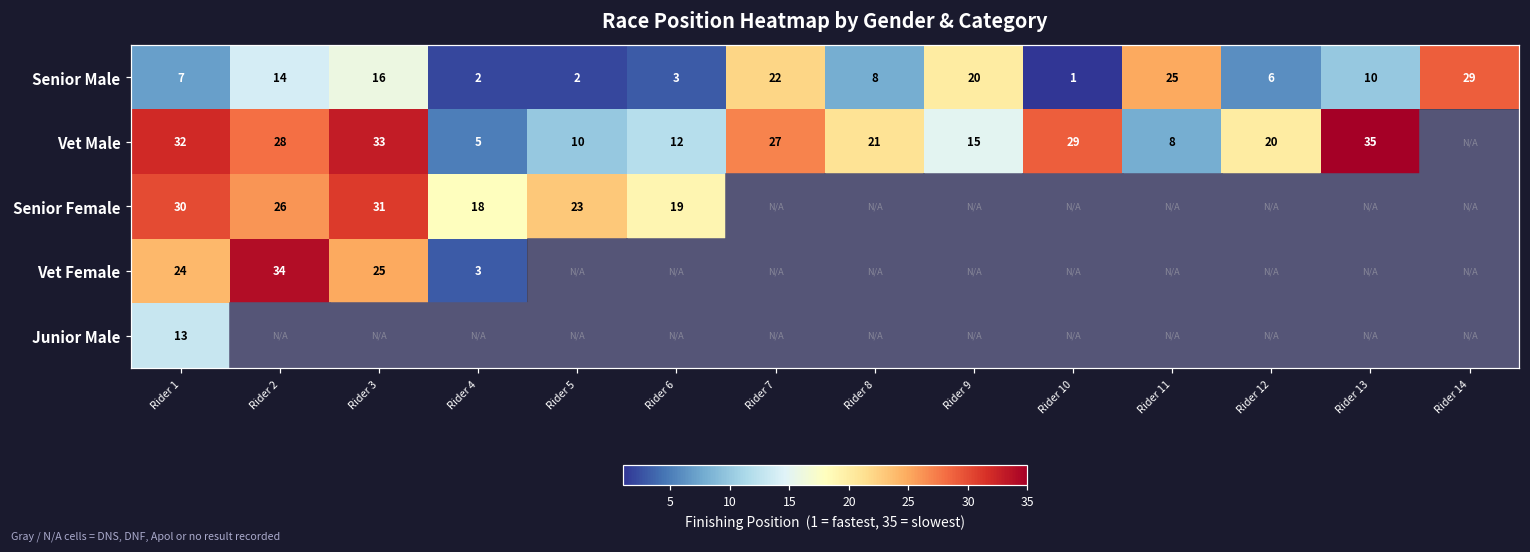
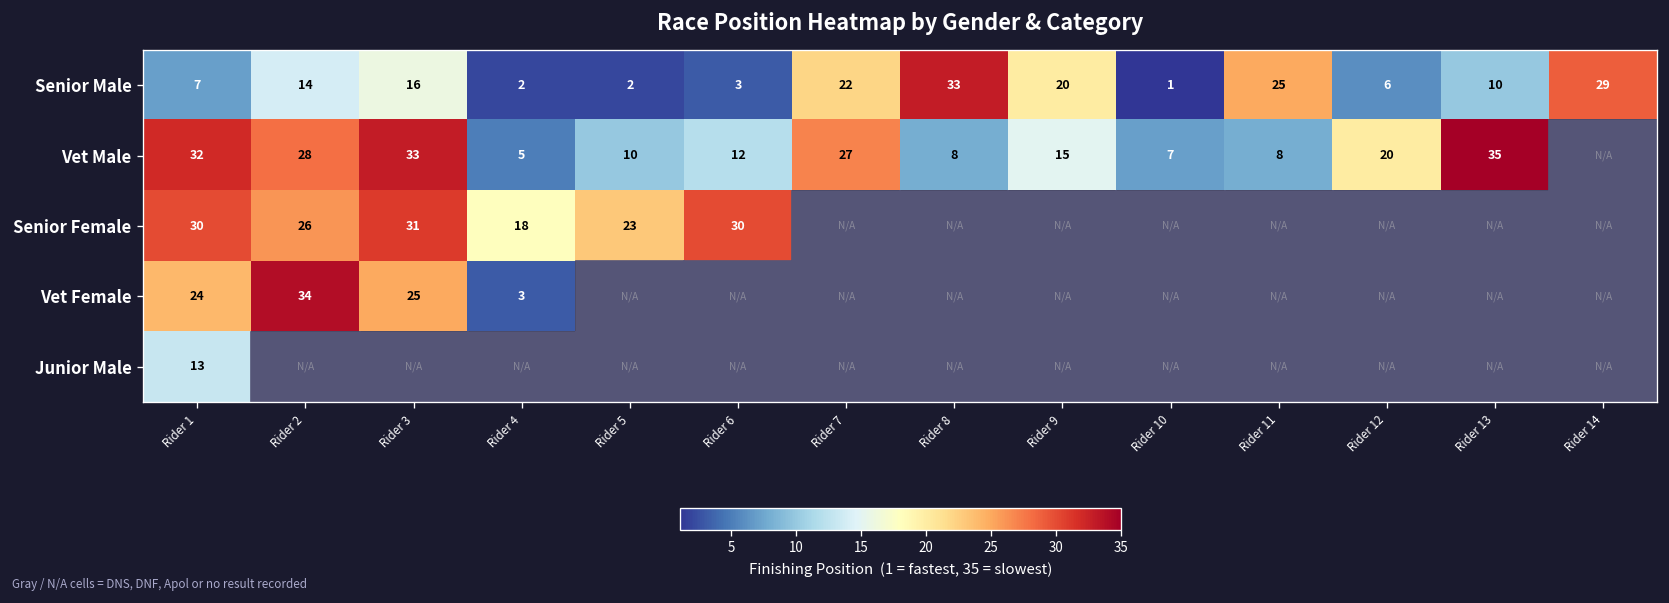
Senior Male, Rider 8: 8 -> 33
Vet Male, Rider 8: 21 -> 8
Vet Male, Rider 10: 29 -> 7
Senior Female, Rider 6: 19 -> 30
